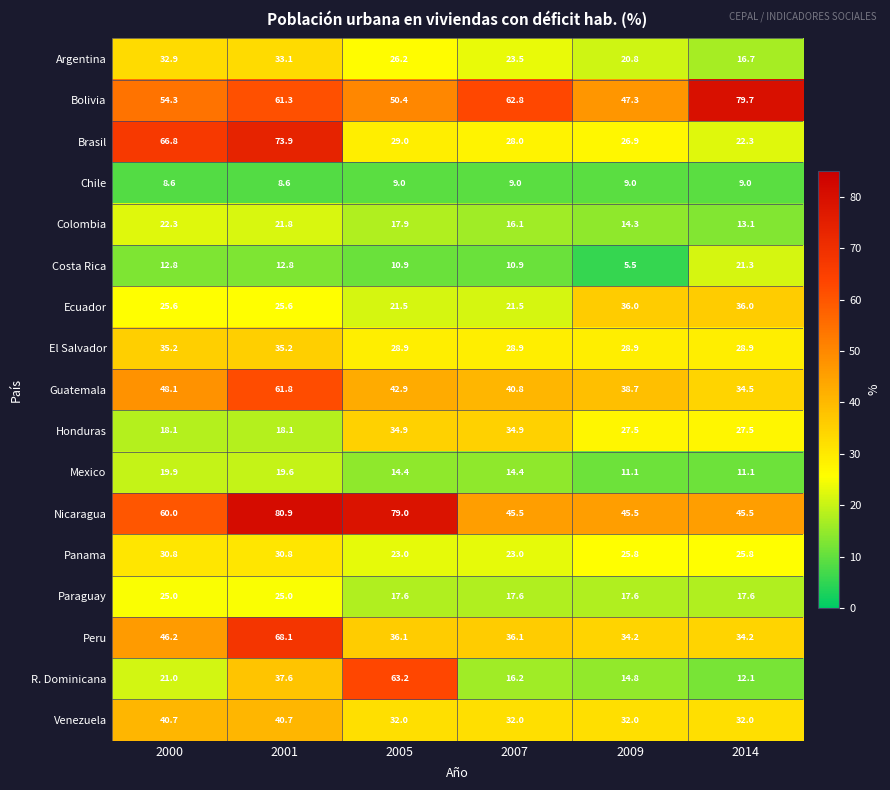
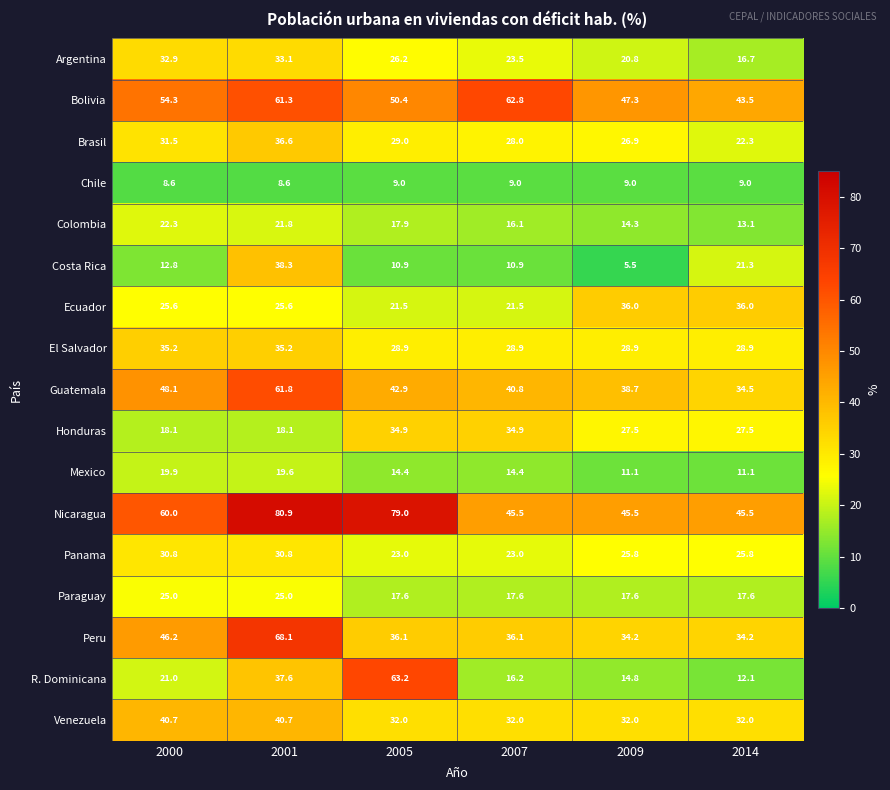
Bolivia, 2014: 79.7 -> 43.5
Brasil, 2000: 66.8 -> 31.5
Brasil, 2001: 73.9 -> 36.6
Costa Rica, 2001: 12.8 -> 38.3
